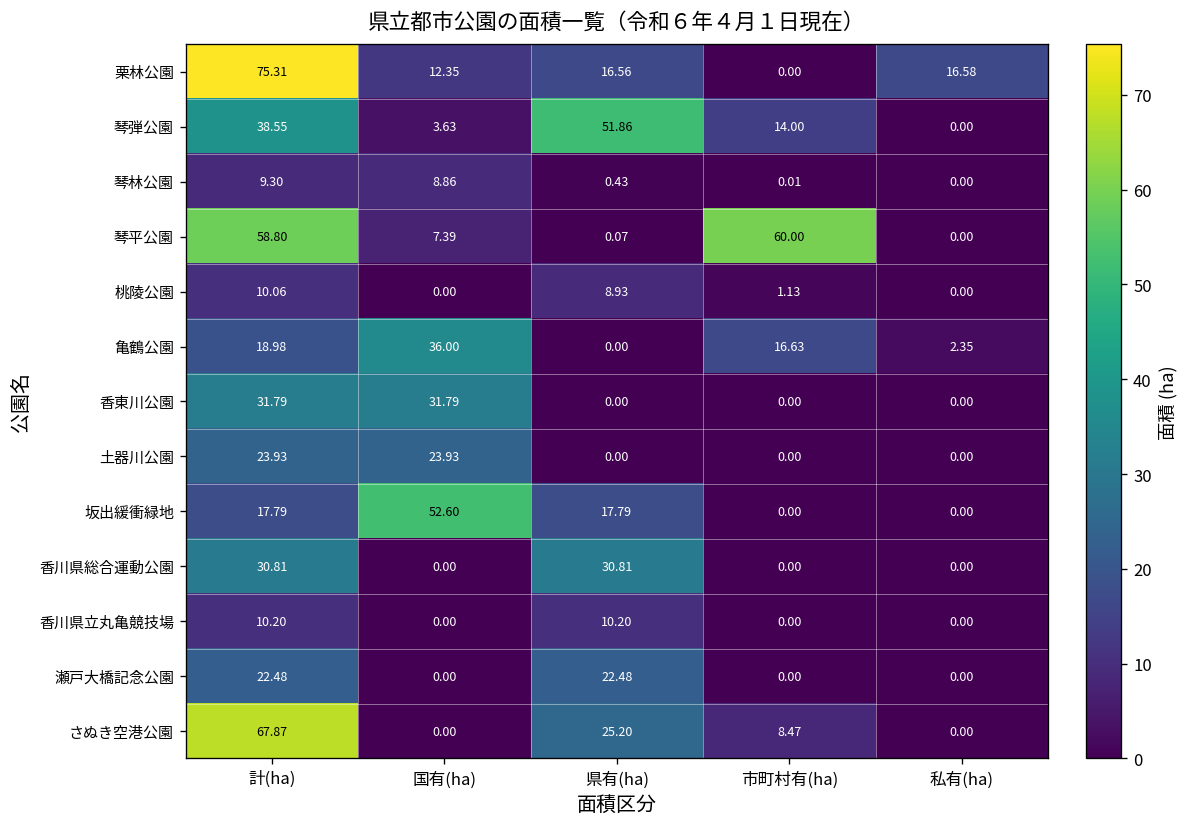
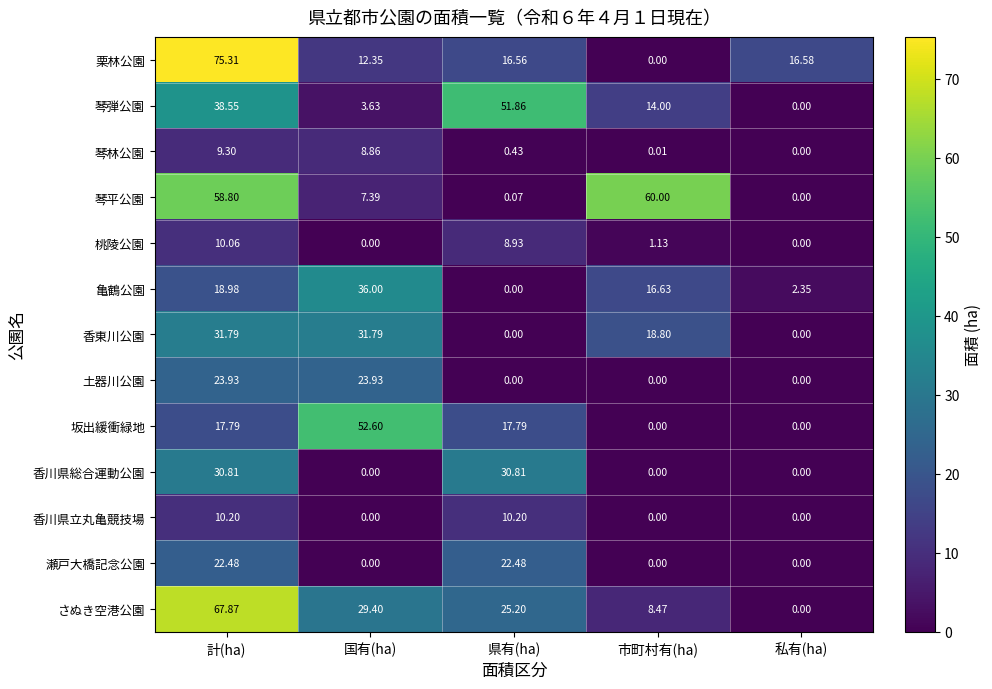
香東川公園, 市町村有(ha): 0.00 -> 18.80
さぬき空港公園, 国有(ha): 0.00 -> 29.40
